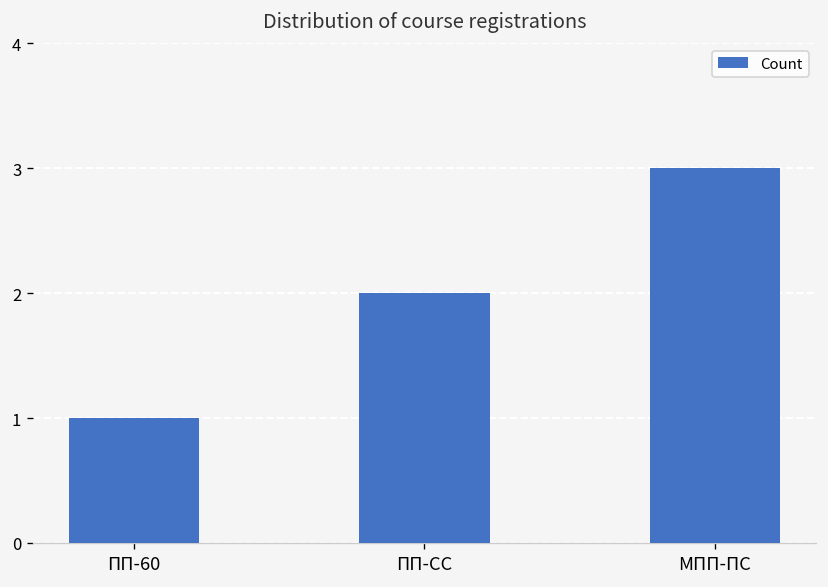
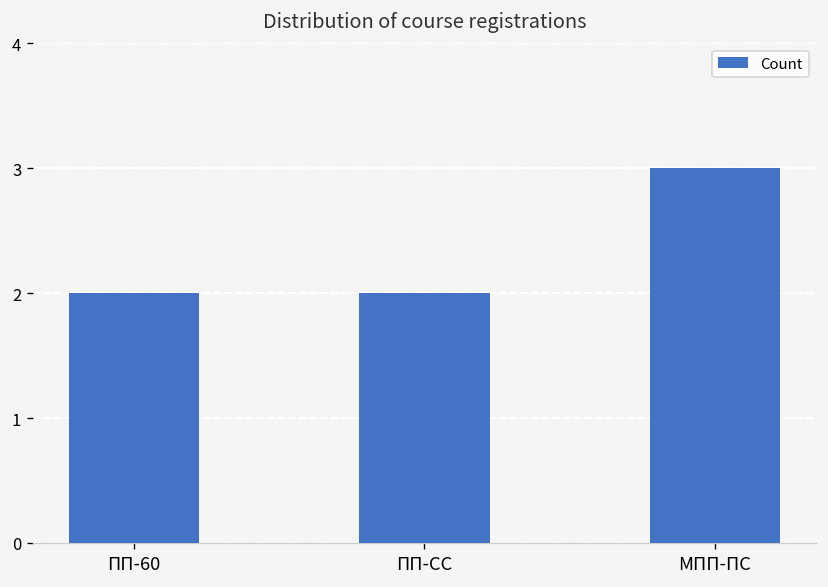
ПП-60: 1 -> 2
